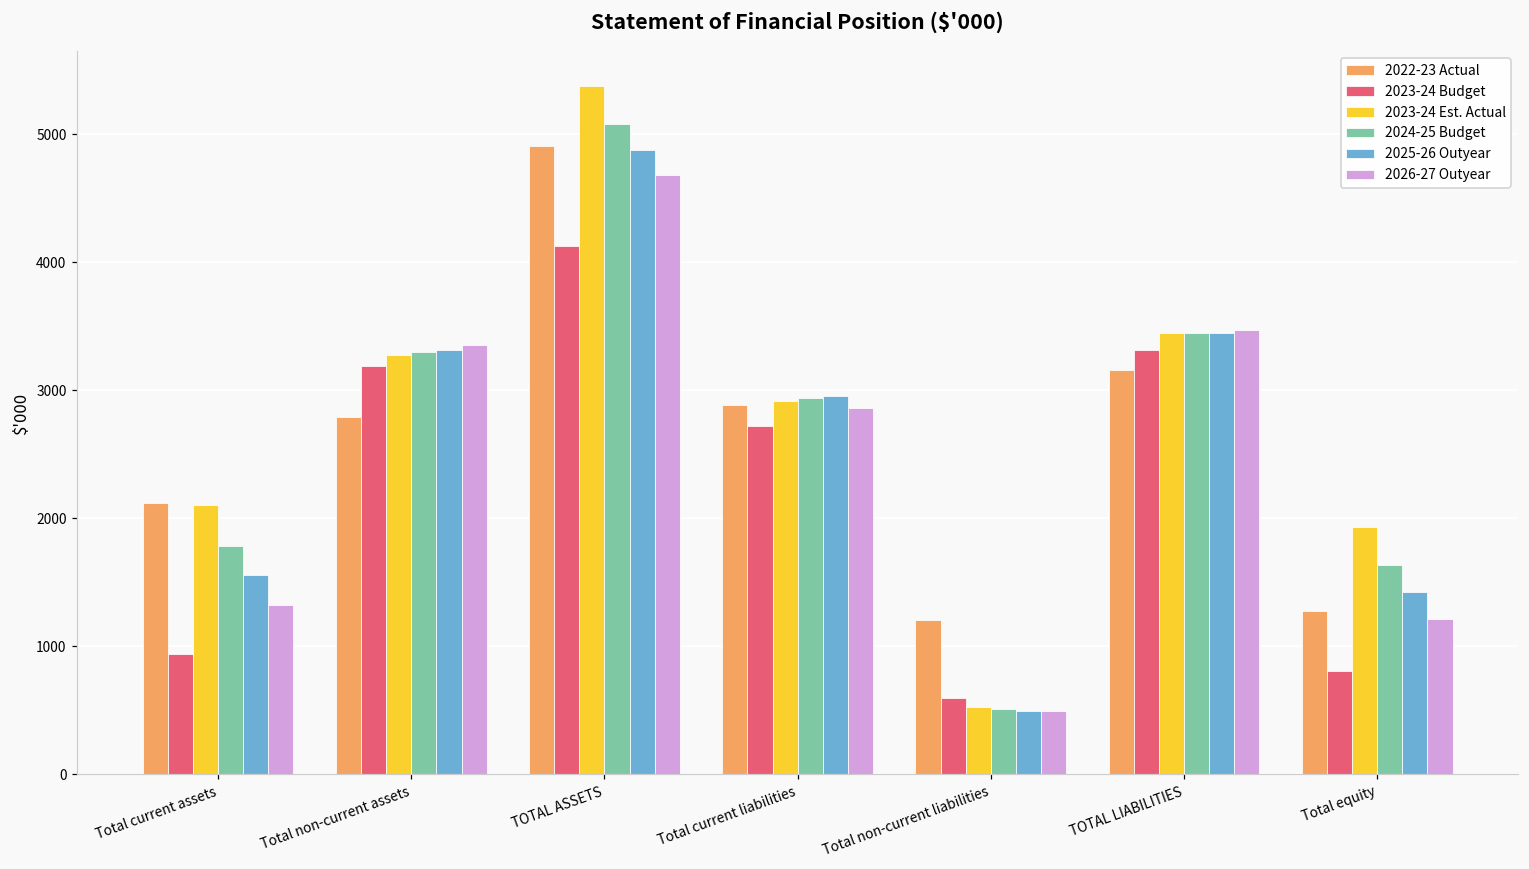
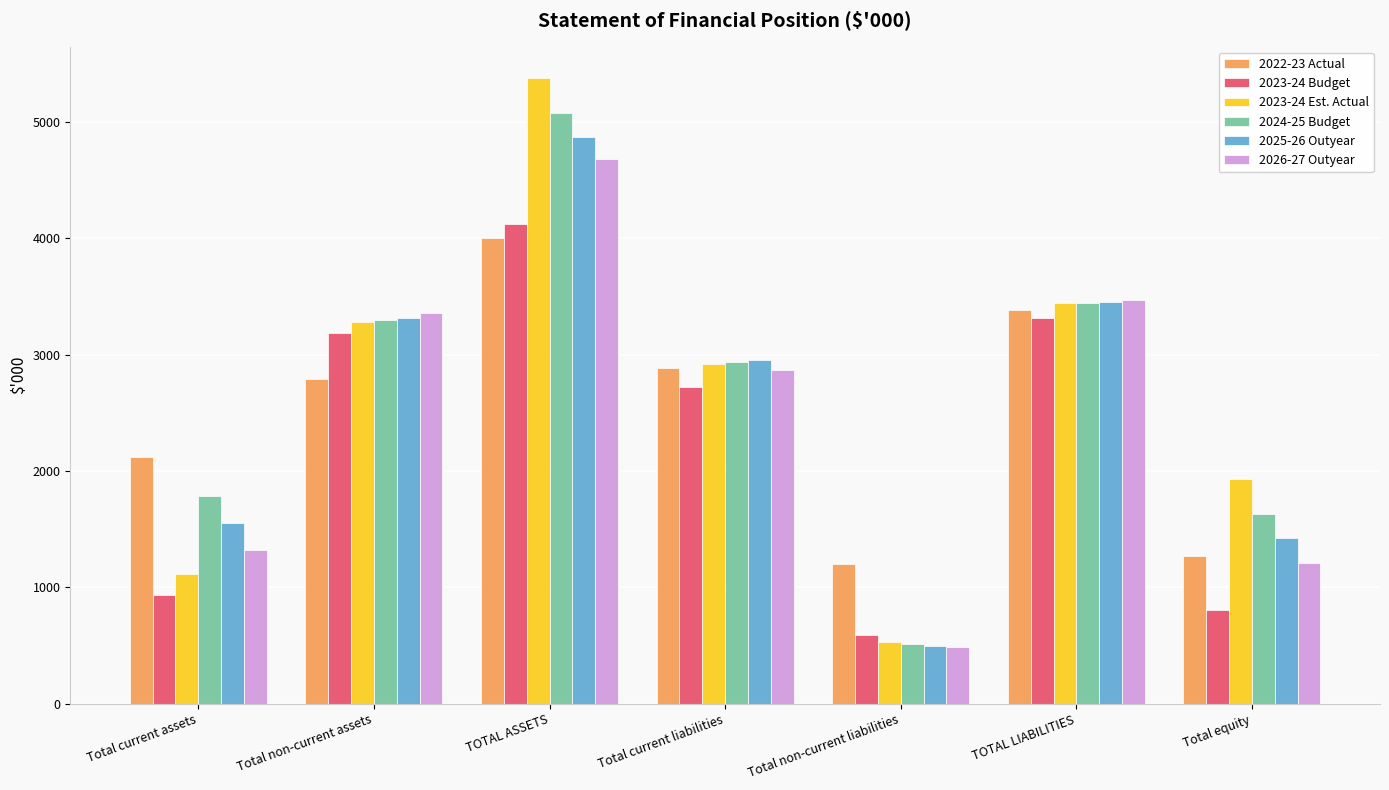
2023-24 Est. Actual, Total current assets: 2100 -> 1110
2022-23 Actual, TOTAL ASSETS: 4910 -> 4000
2022-23 Actual, TOTAL LIABILITIES: 3150 -> 3390
